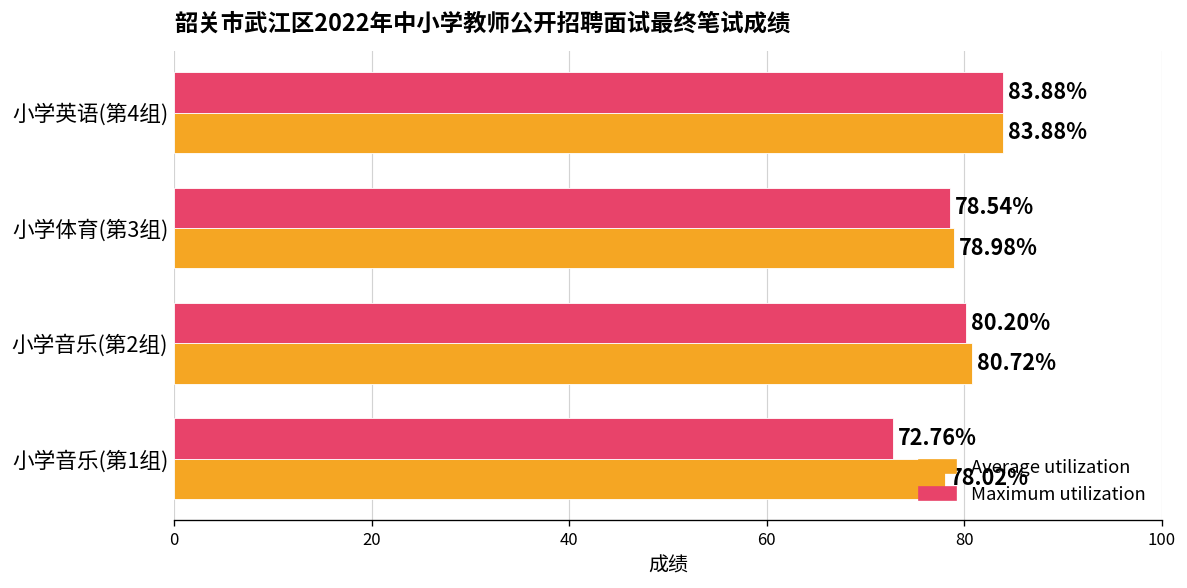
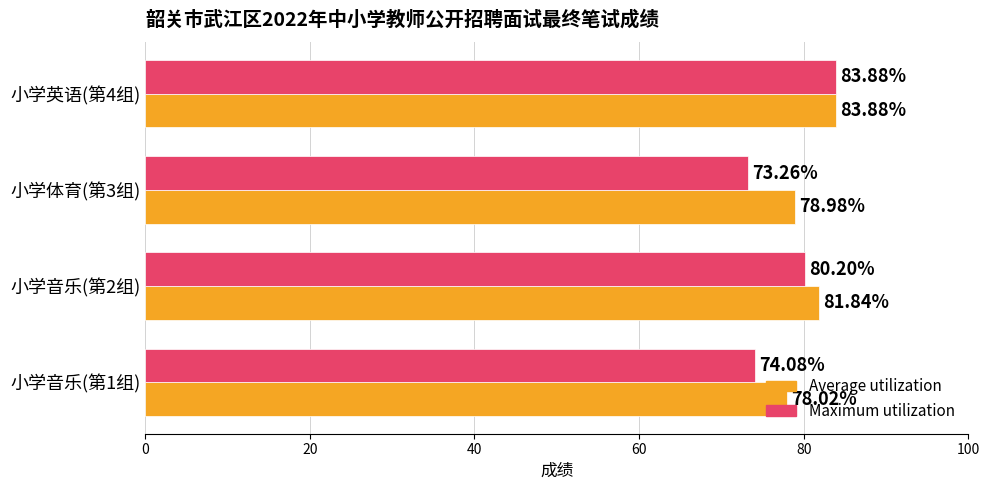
Maximum utilization, 小学体育(第3组): 78.54% -> 73.26%
Average utilization, 小学音乐(第2组): 80.72% -> 81.84%
Maximum utilization, 小学音乐(第1组): 72.76% -> 74.08%
